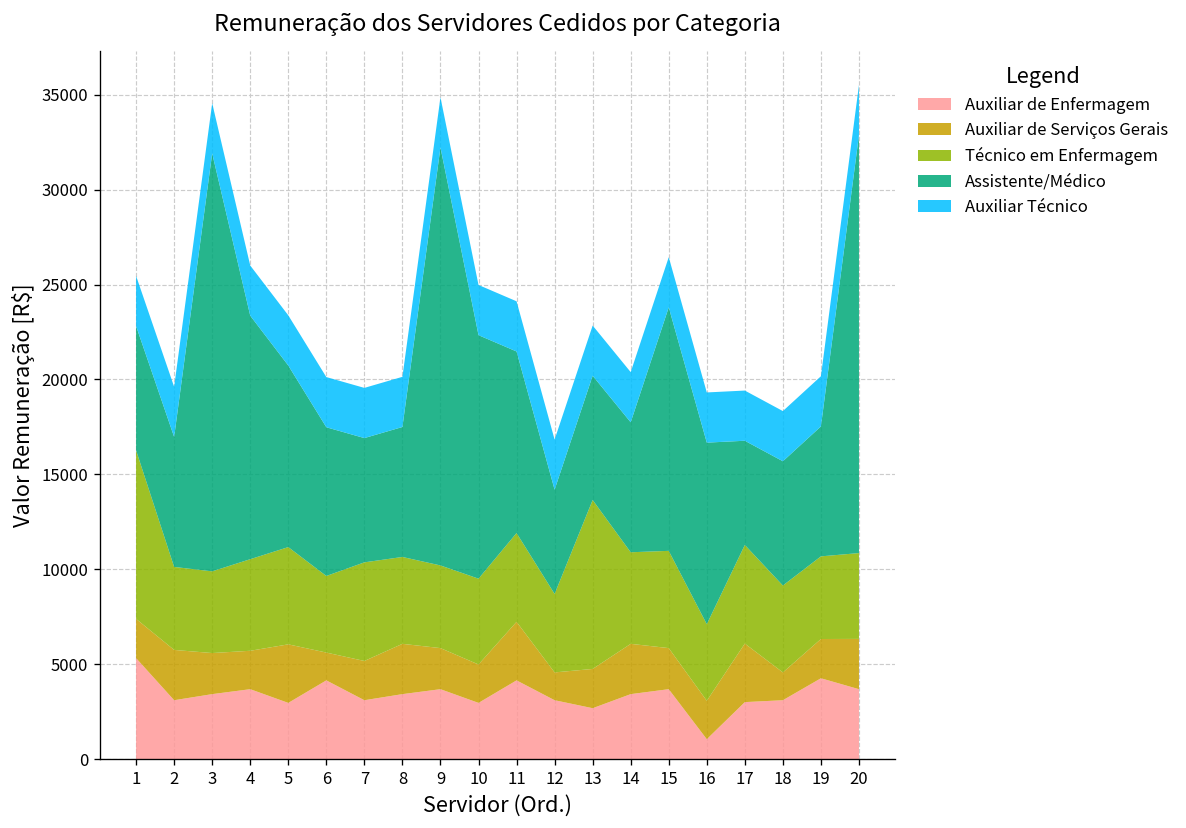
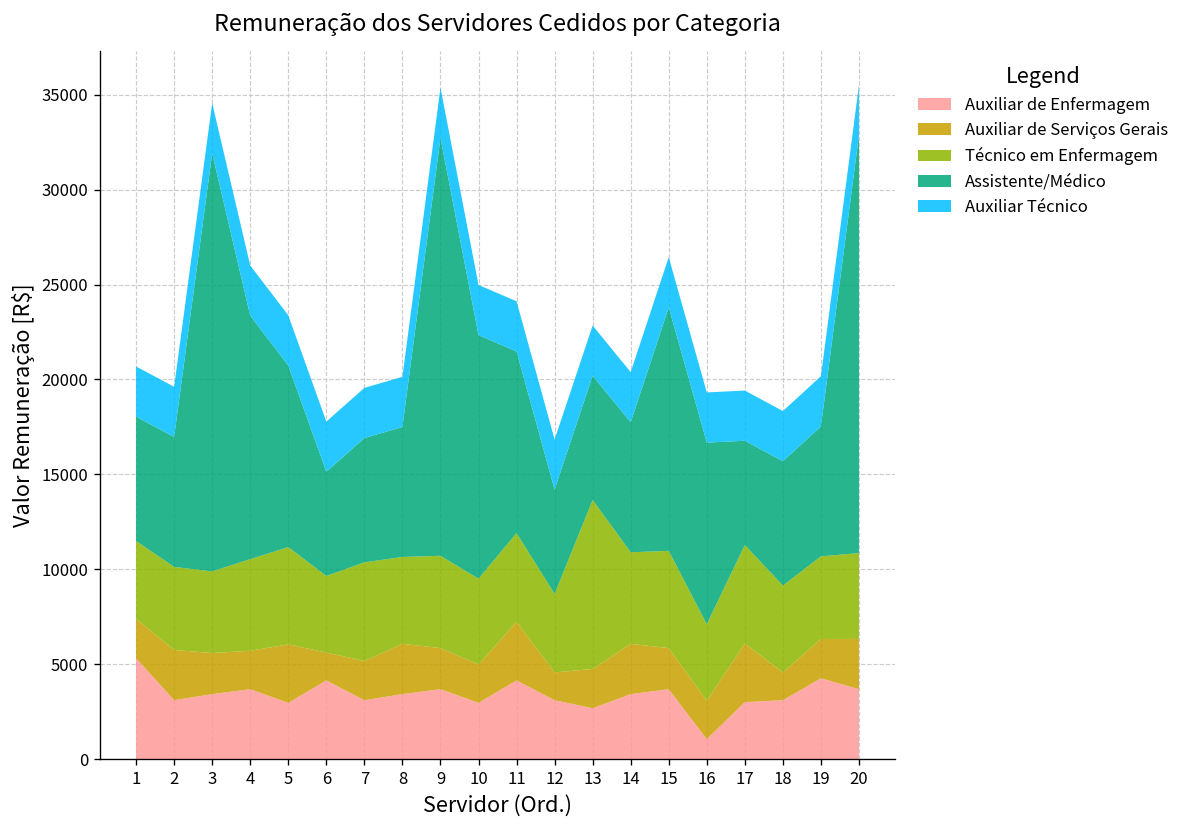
Técnico em Enfermagem, 1: 8900 -> 4100
Assistente/Médico, 6: 7800 -> 5500
Técnico em Enfermagem, 9: 4400 -> 4900
